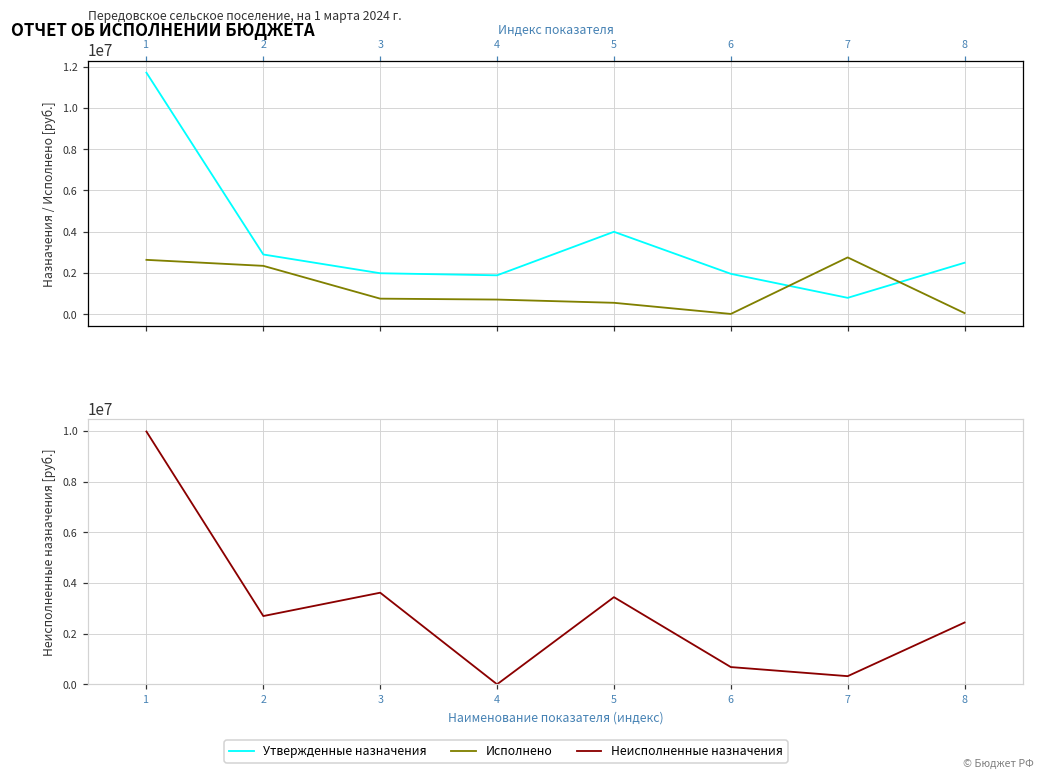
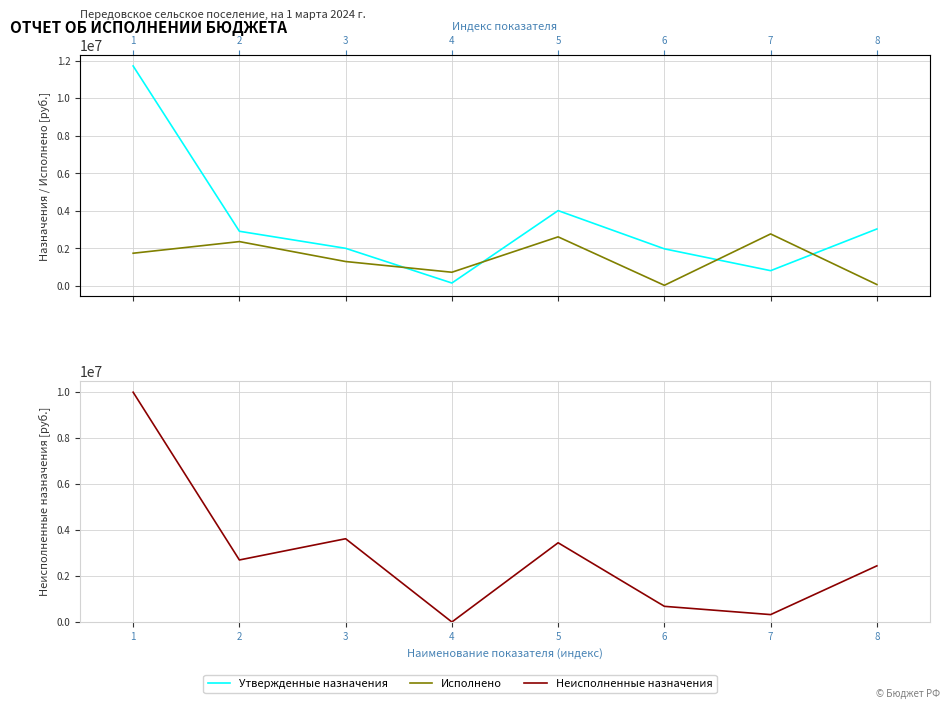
Передовское сельское поселение, на 1 марта 2024 г., Исполнено, 1: 2600000 -> 1700000
Передовское сельское поселение, на 1 марта 2024 г., Исполнено, 3: 800000 -> 1300000
Передовское сельское поселение, на 1 марта 2024 г., Утвержденные назначения, 4: 1900000 -> 100000
Передовское сельское поселение, на 1 марта 2024 г., Исполнено, 5: 600000 -> 2600000
Передовское сельское поселение, на 1 марта 2024 г., Утвержденные назначения, 8: 2500000 -> 3000000
